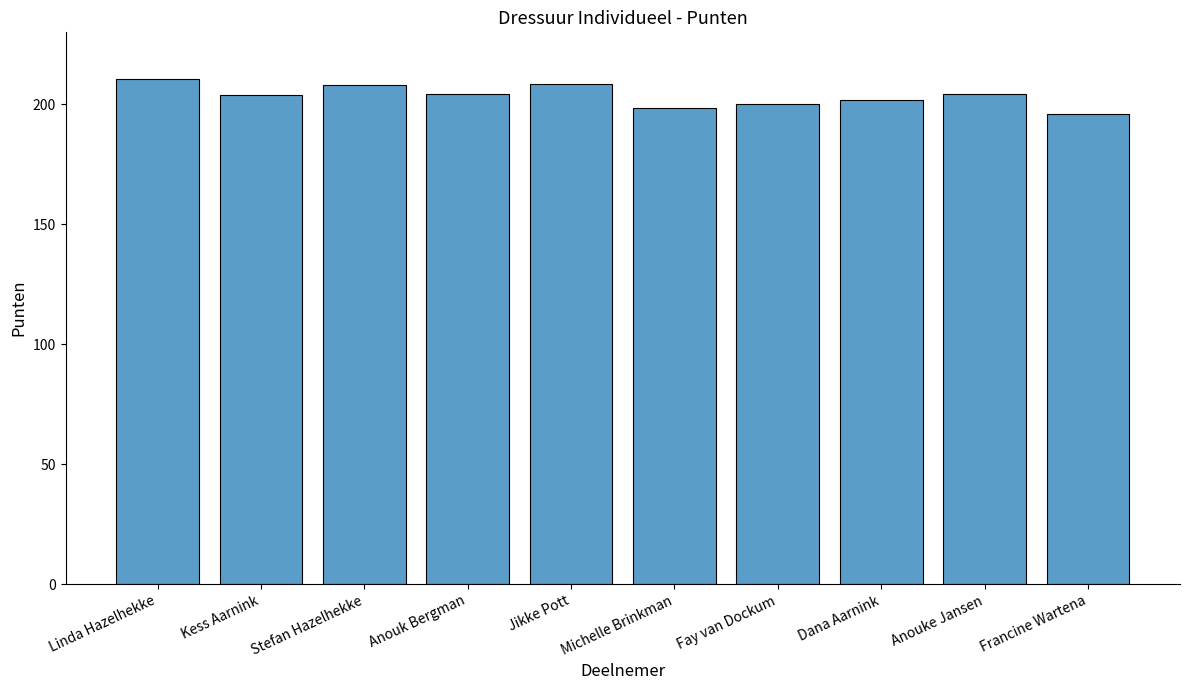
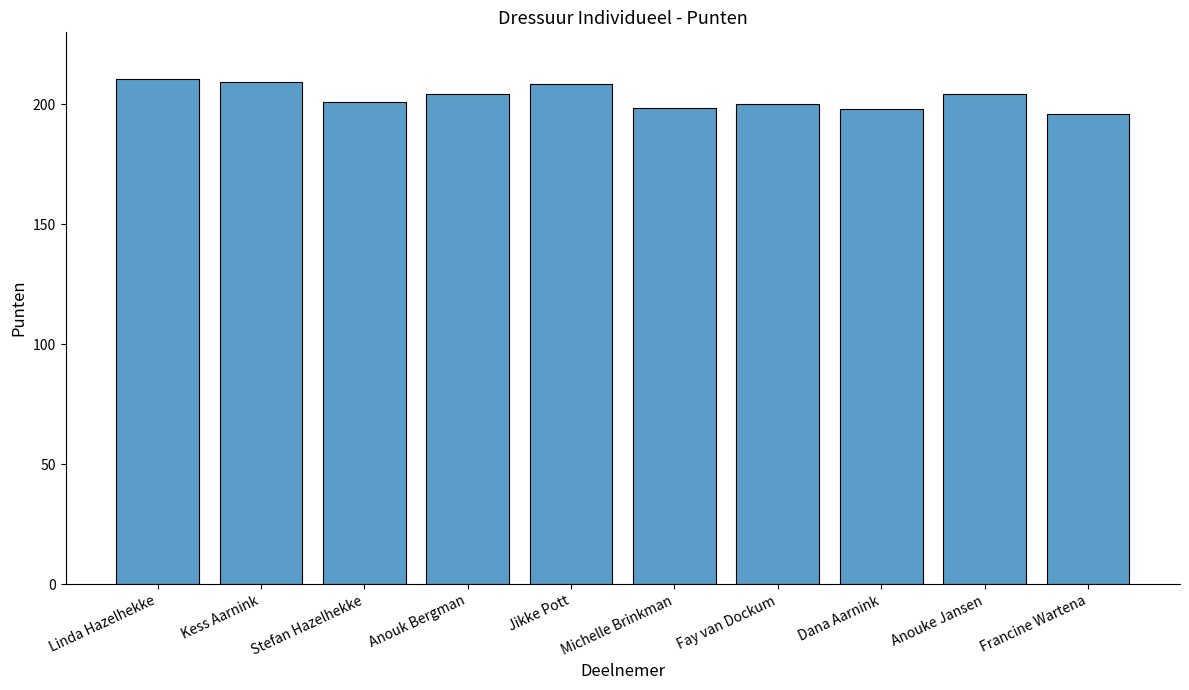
Kess Aarnink: 204 -> 210
Stefan Hazelhekke: 208 -> 201
Dana Aarnink: 202 -> 198
